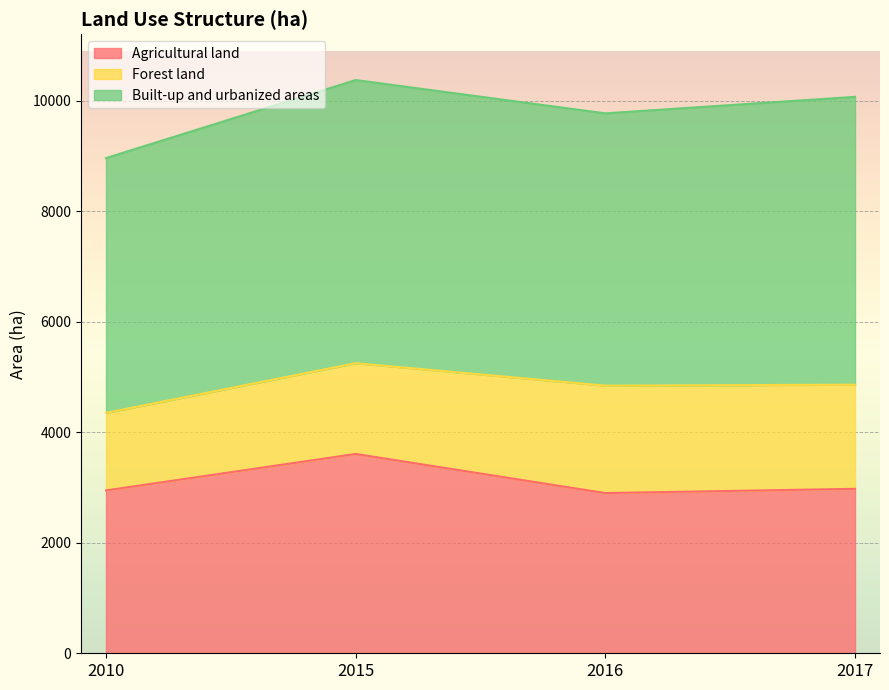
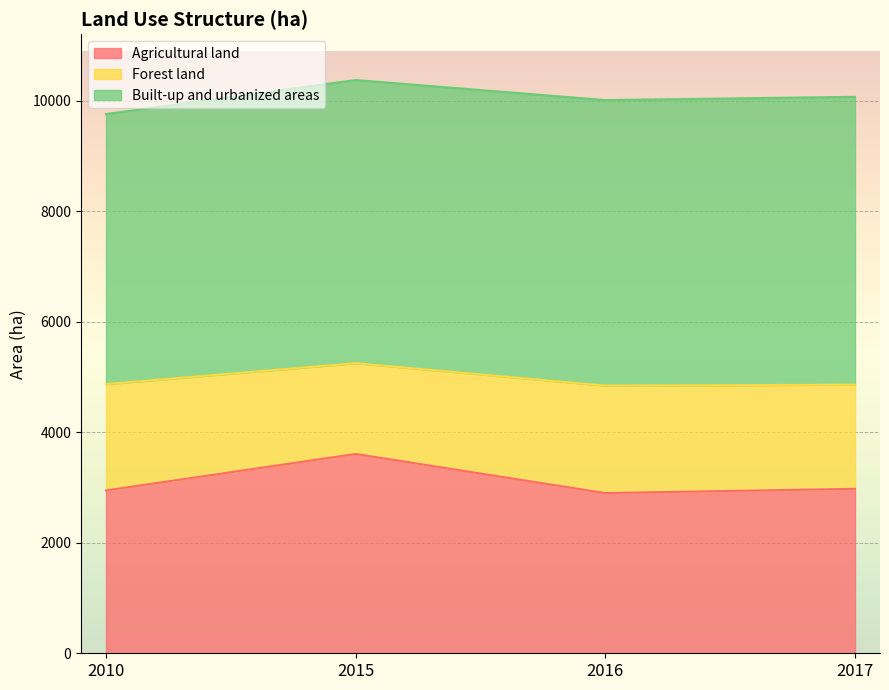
Forest land, 2010: 1400 -> 1900
Built-up and urbanized areas, 2010: 4600 -> 4900
Built-up and urbanized areas, 2016: 4900 -> 5200
